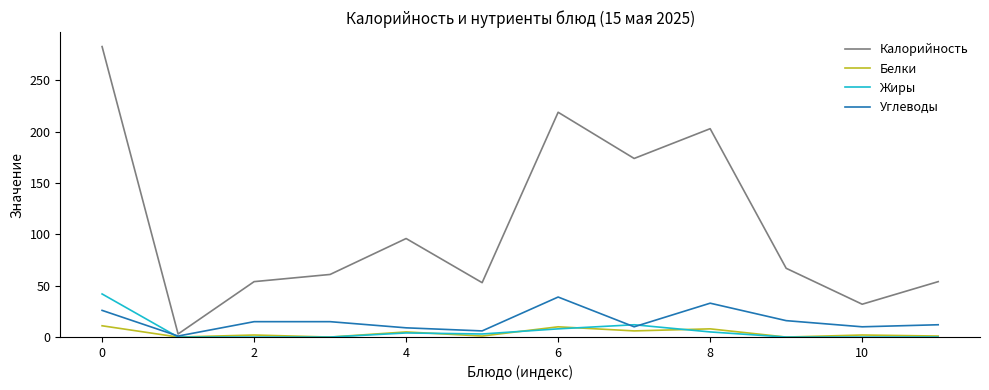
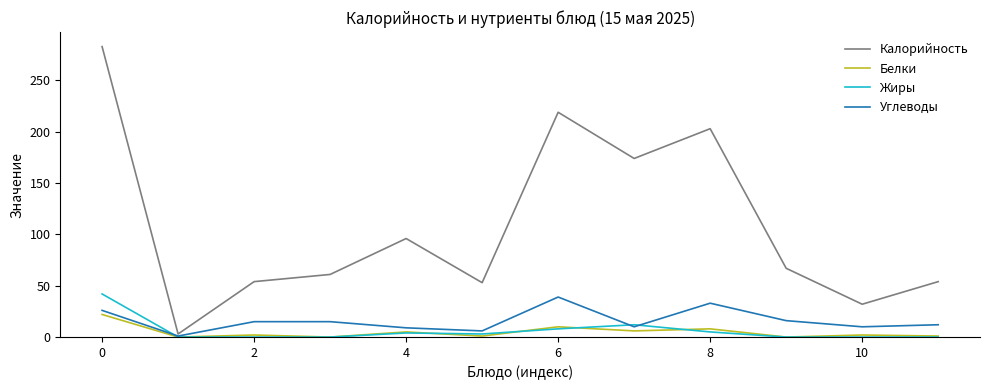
Белки, 0: 11 -> 22
